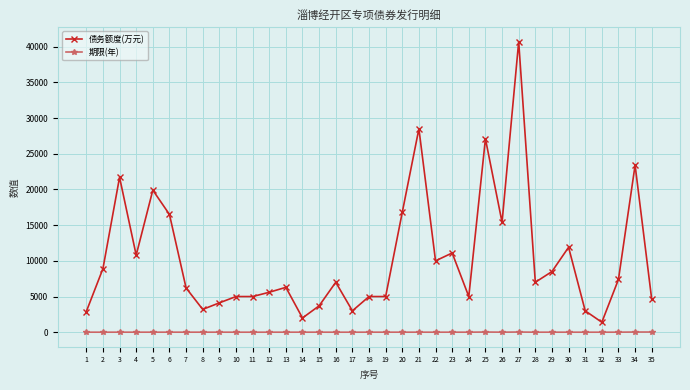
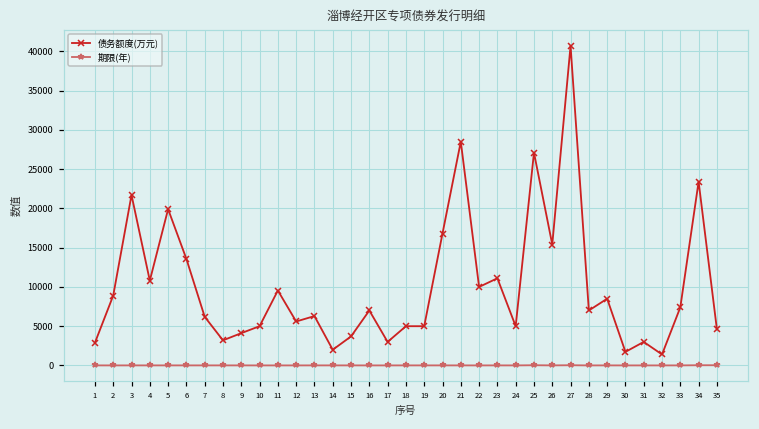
债务额度(万元), 6: 17000 -> 14000
债务额度(万元), 11: 5000 -> 10000
债务额度(万元), 30: 12000 -> 2000
